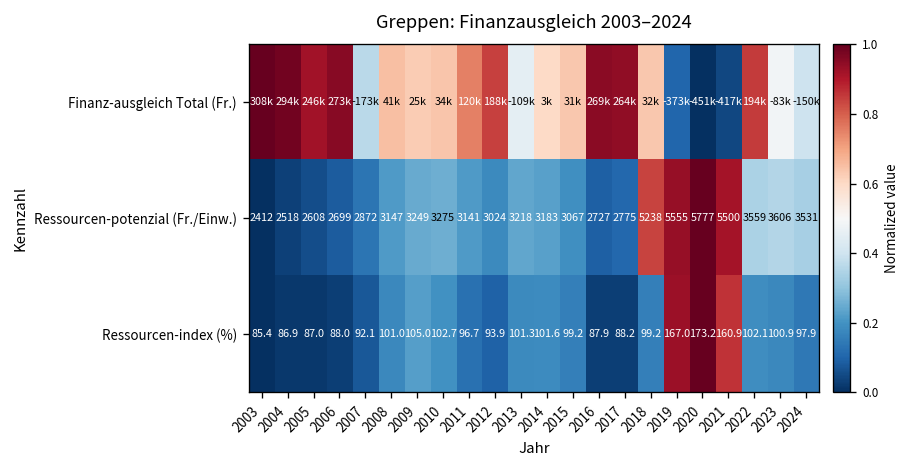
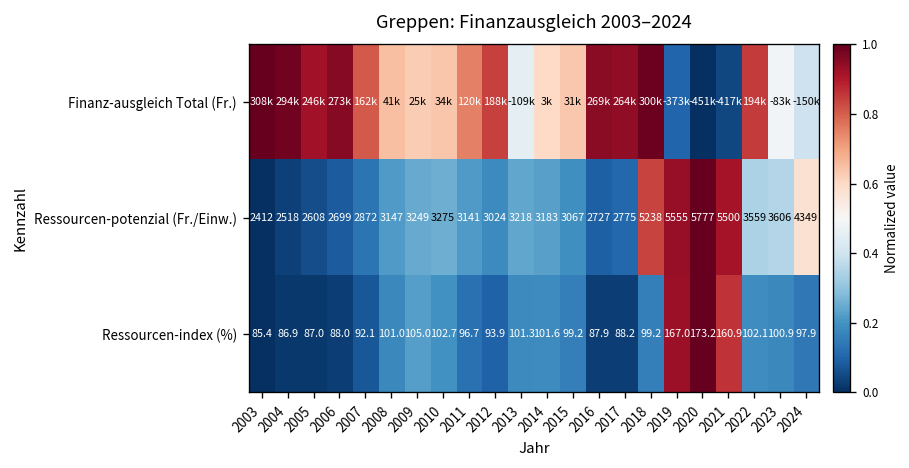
Finanz-ausgleich Total (Fr.), 2007: -173k -> 162k
Finanz-ausgleich Total (Fr.), 2018: 32k -> 300k
Ressourcen-potenzial (Fr./Einw.), 2024: 3531 -> 4349
